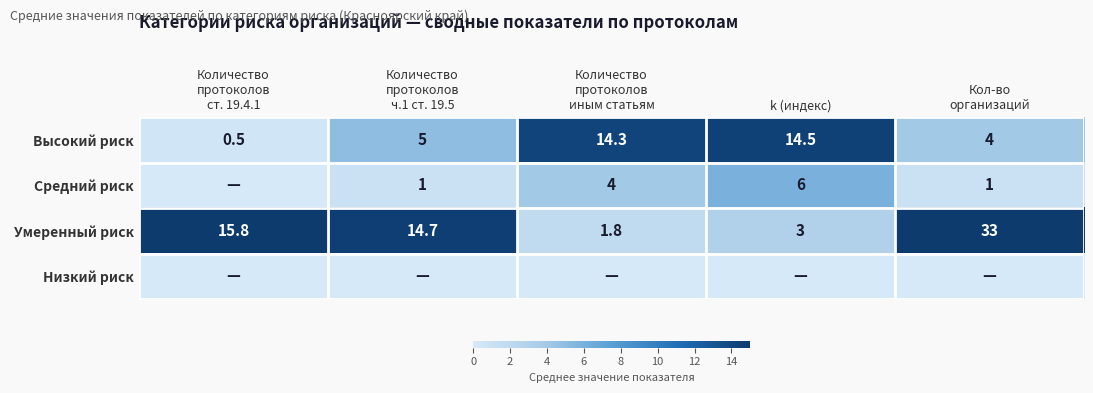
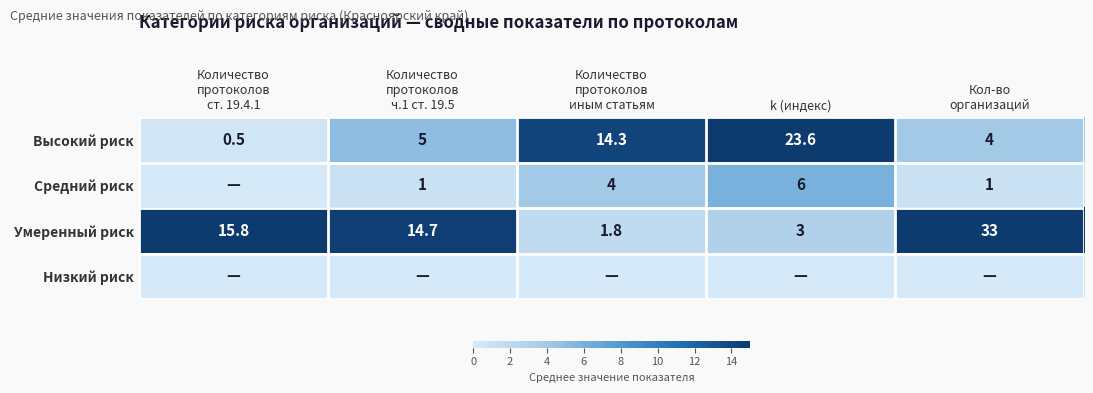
Высокий риск, k (индекс): 14.5 -> 23.6
